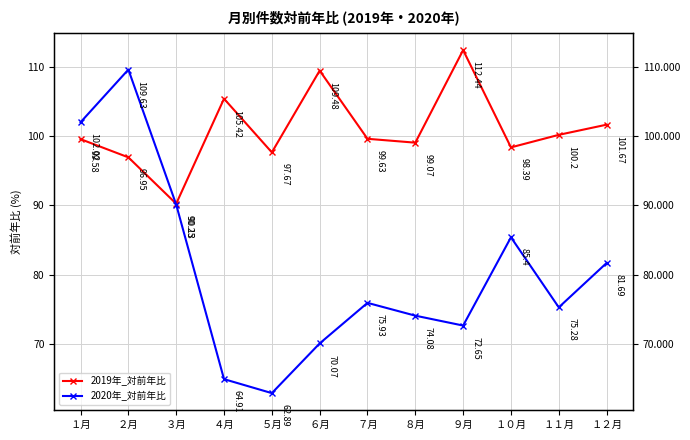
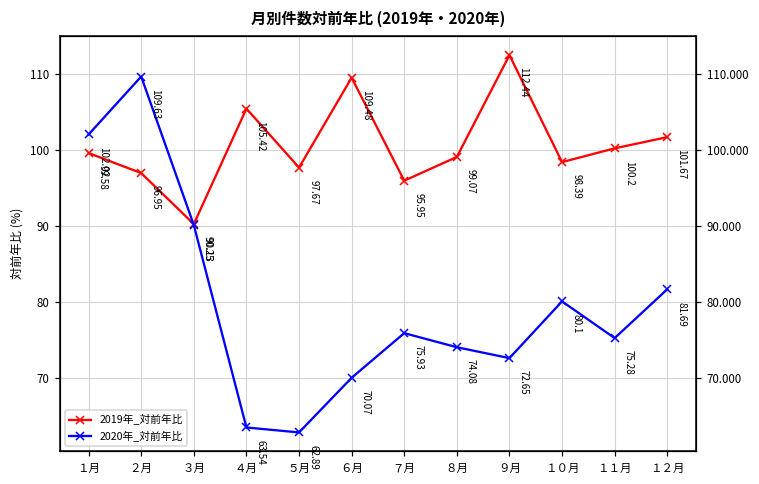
2020年_対前年比, ４月: 64.91 -> 63.54
2019年_対前年比, ７月: 99.63 -> 95.95
2020年_対前年比, １０月: 85.4 -> 80.1
